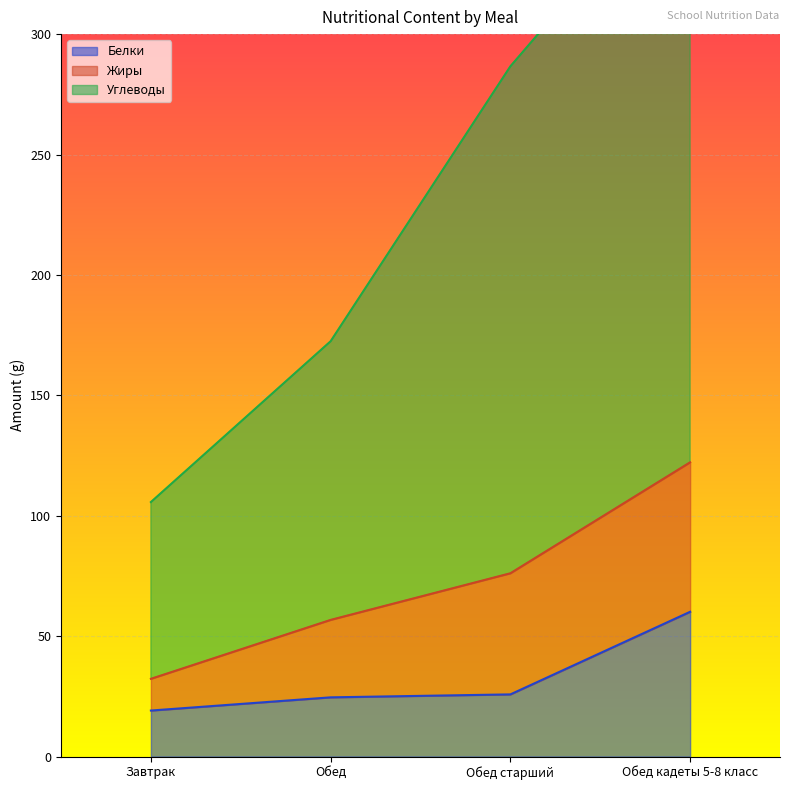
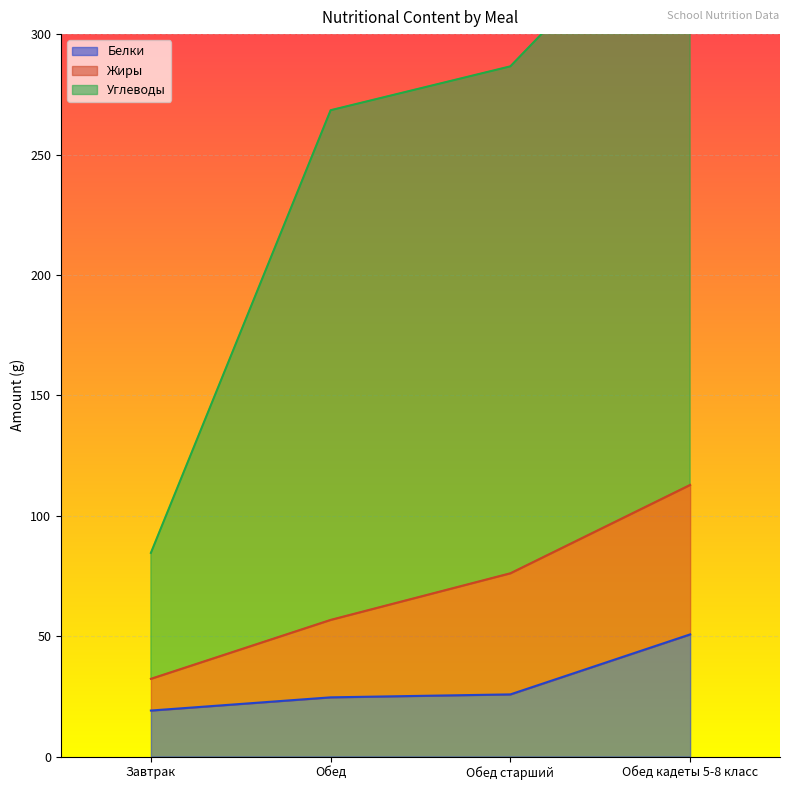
Углеводы, Завтрак: 73 -> 52
Углеводы, Обед: 116 -> 212
Белки, Обед кадеты 5-8 класс: 60 -> 51
